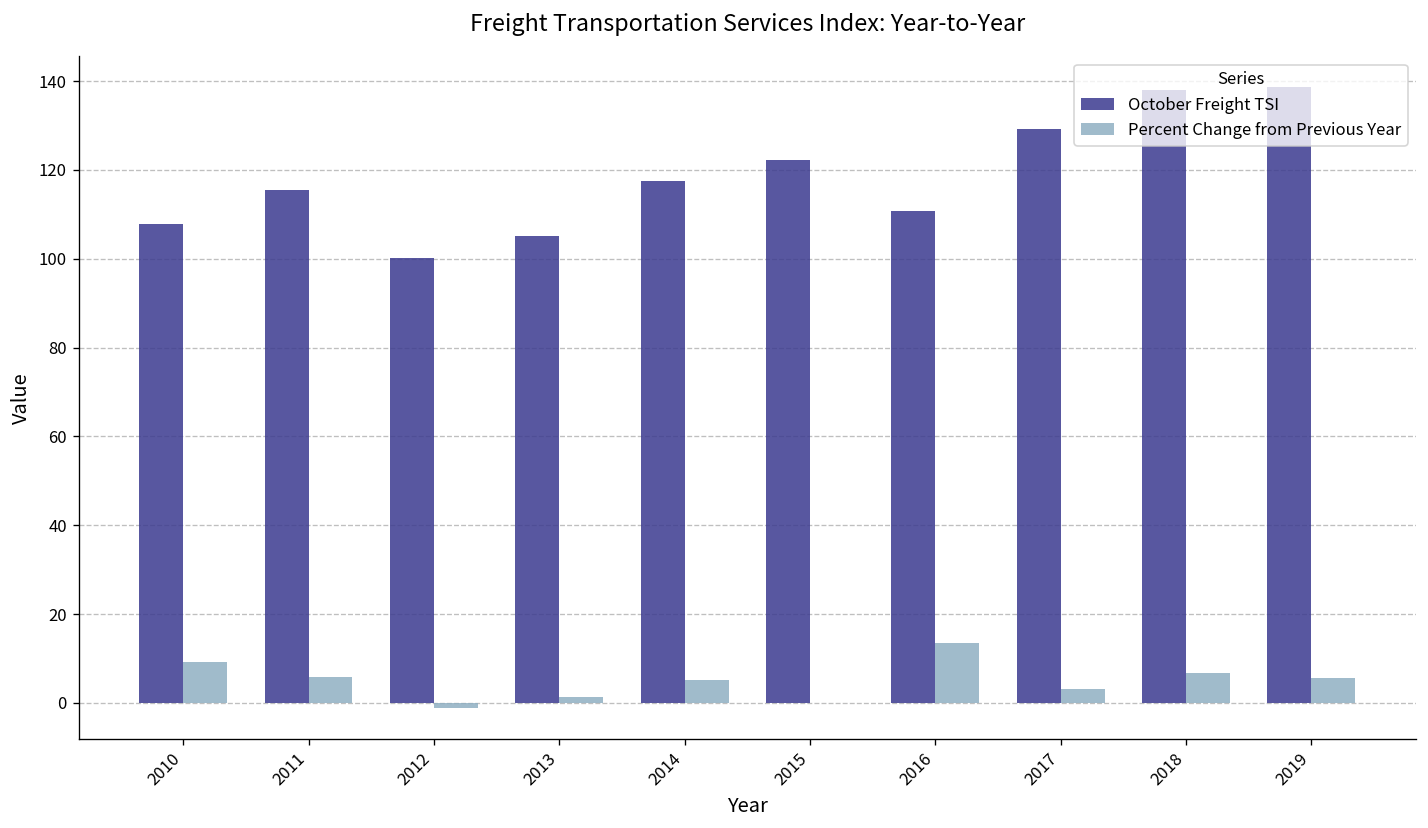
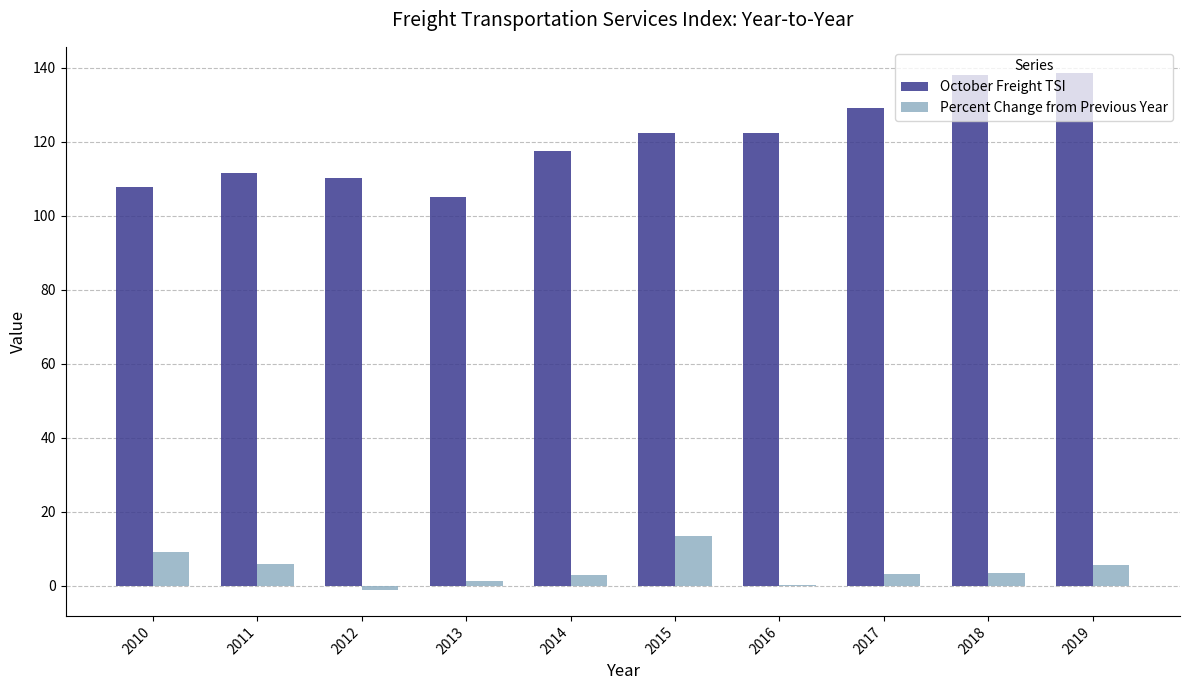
October Freight TSI, 2011: 115 -> 111
October Freight TSI, 2012: 100 -> 110
Percent Change from Previous Year, 2014: 5 -> 3
Percent Change from Previous Year, 2015: 0 -> 13
October Freight TSI, 2016: 111 -> 122
Percent Change from Previous Year, 2016: 13 -> 0
Percent Change from Previous Year, 2018: 7 -> 4
